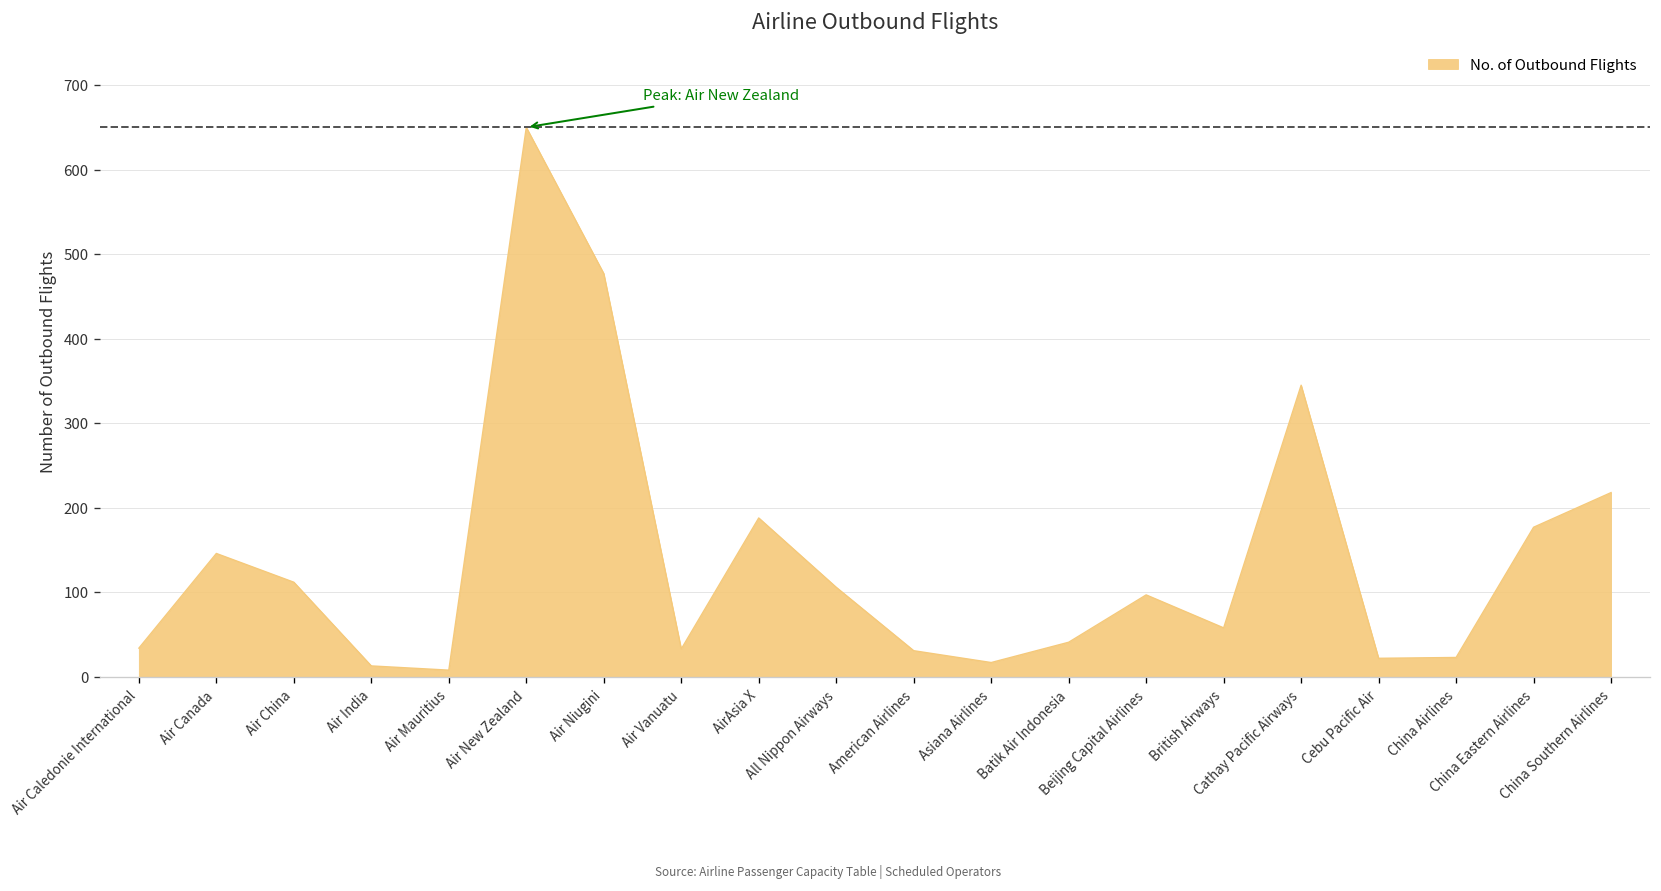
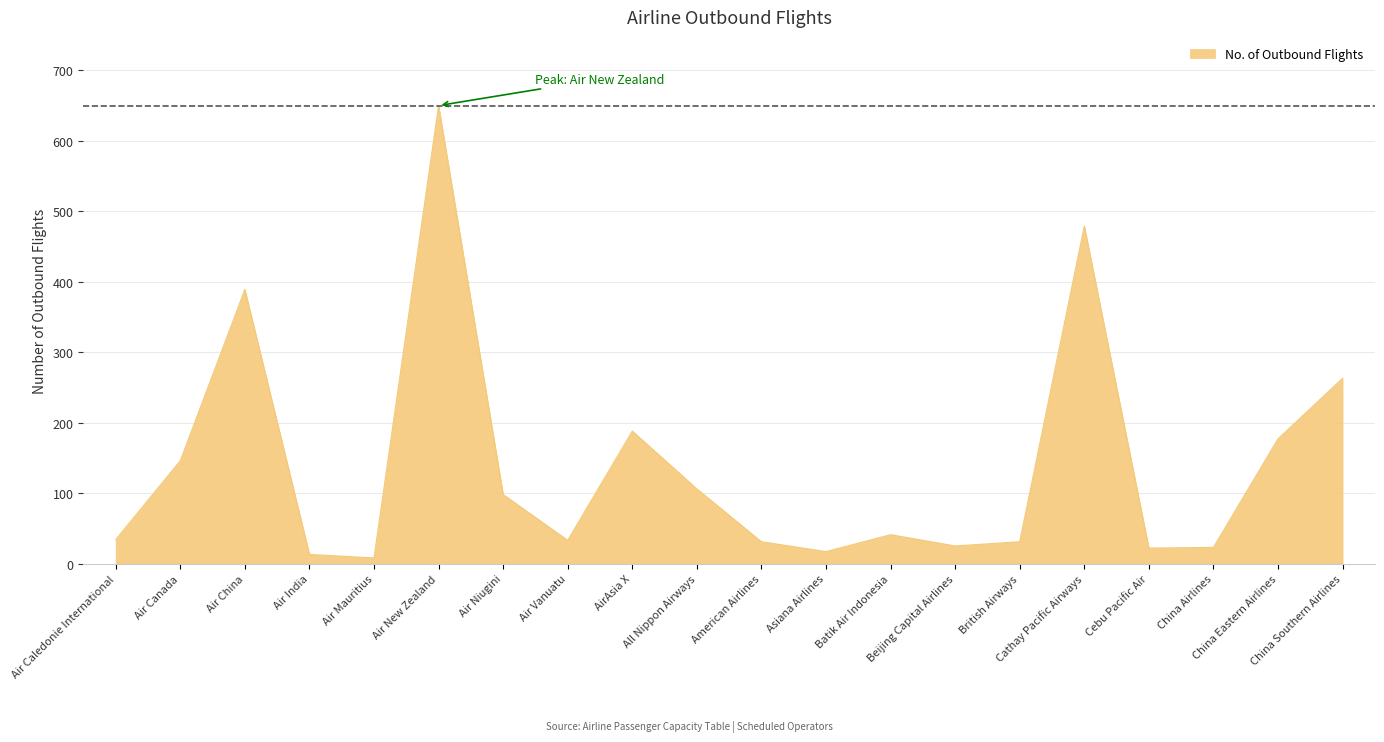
Air China: 110 -> 390
Air Niugini: 480 -> 100
Beijing Capital Airlines: 100 -> 30
British Airways: 60 -> 30
Cathay Pacific Airways: 350 -> 480
China Southern Airlines: 220 -> 260
